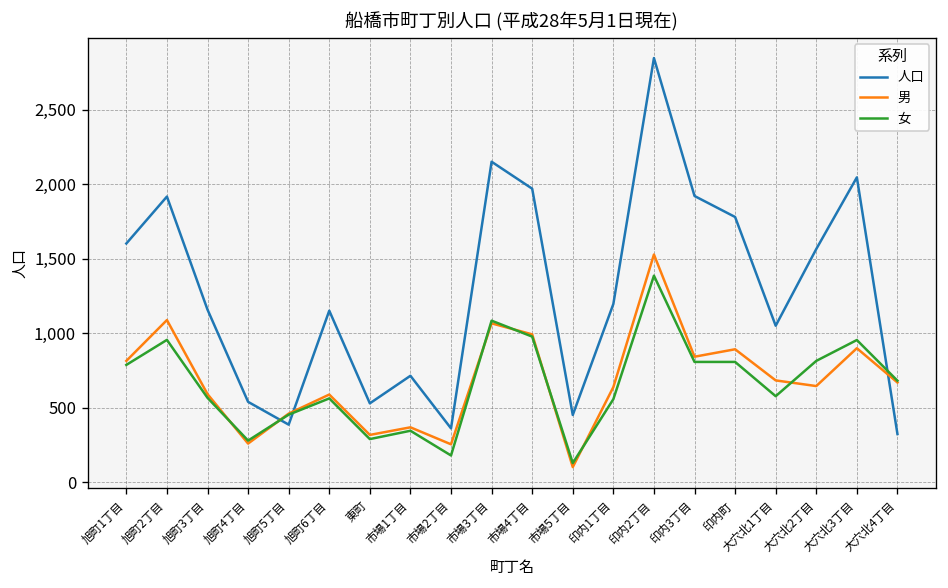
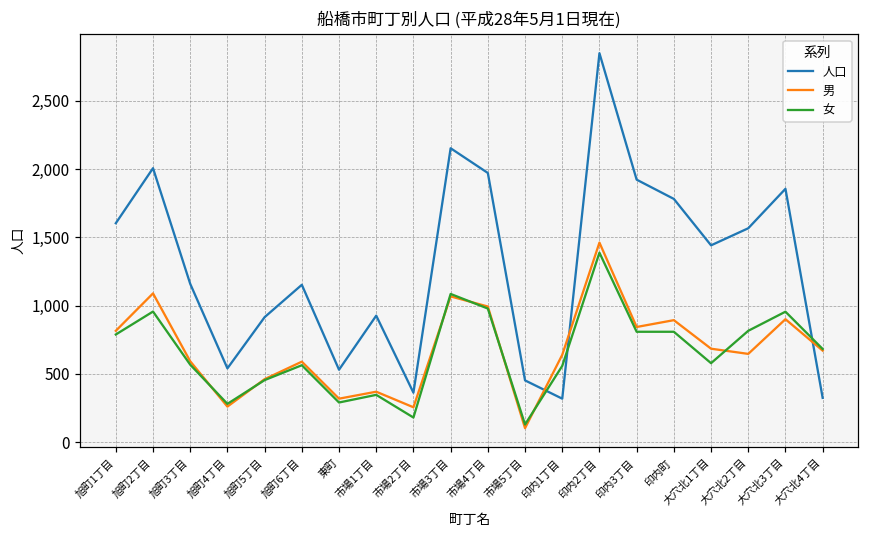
人口, 旭町2丁目: 1,920 -> 2,010
人口, 旭町5丁目: 390 -> 920
人口, 市場1丁目: 720 -> 930
人口, 印内1丁目: 1,200 -> 320
男, 印内2丁目: 1,530 -> 1,460
人口, 大穴北1丁目: 1,050 -> 1,440
人口, 大穴北3丁目: 2,050 -> 1,860
